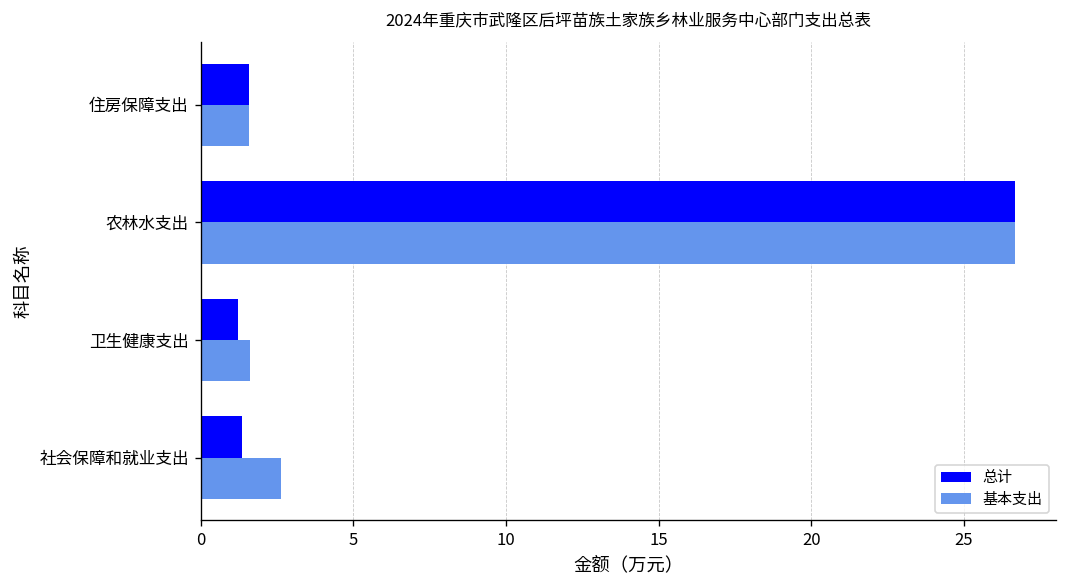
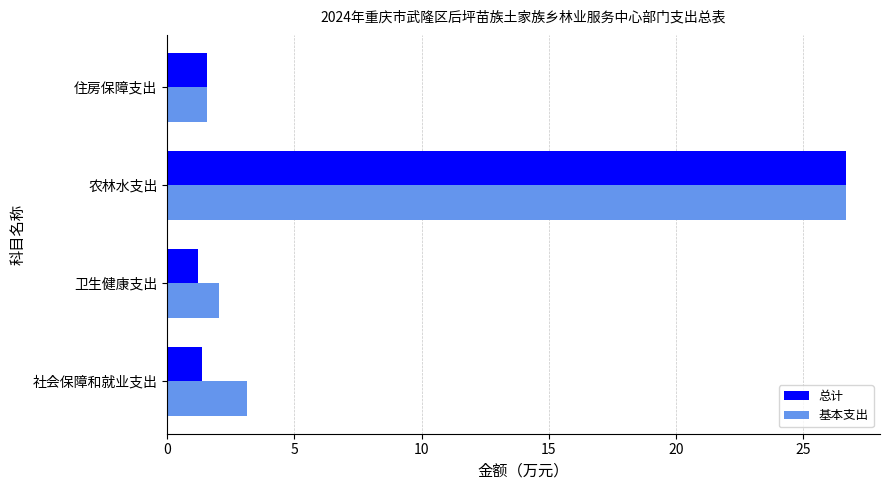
基本支出, 卫生健康支出: 1.6 -> 2.0
基本支出, 社会保障和就业支出: 2.6 -> 3.1
